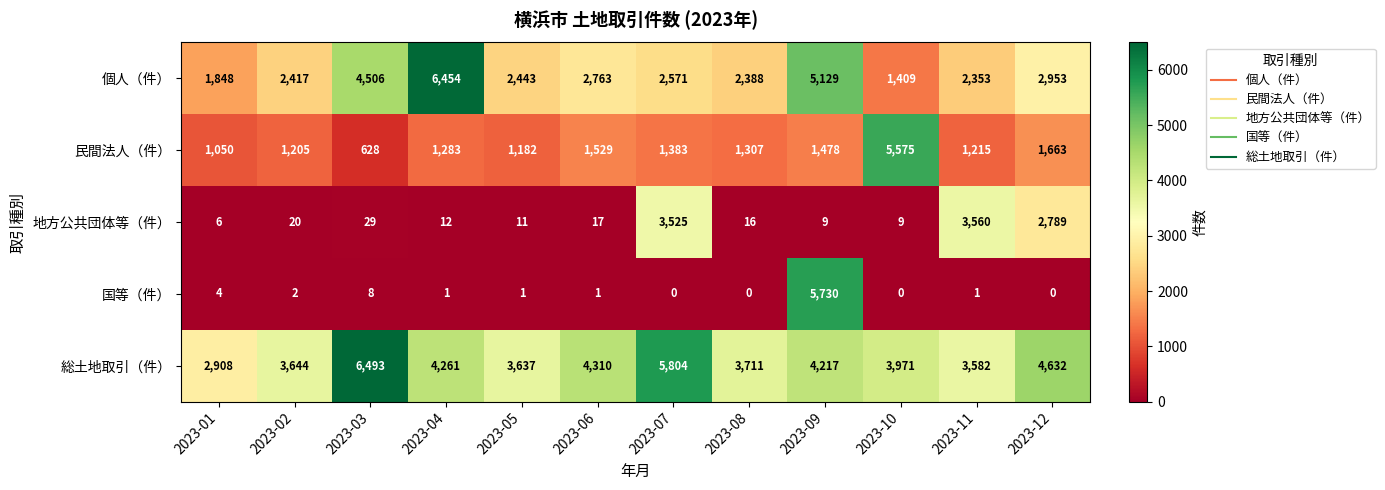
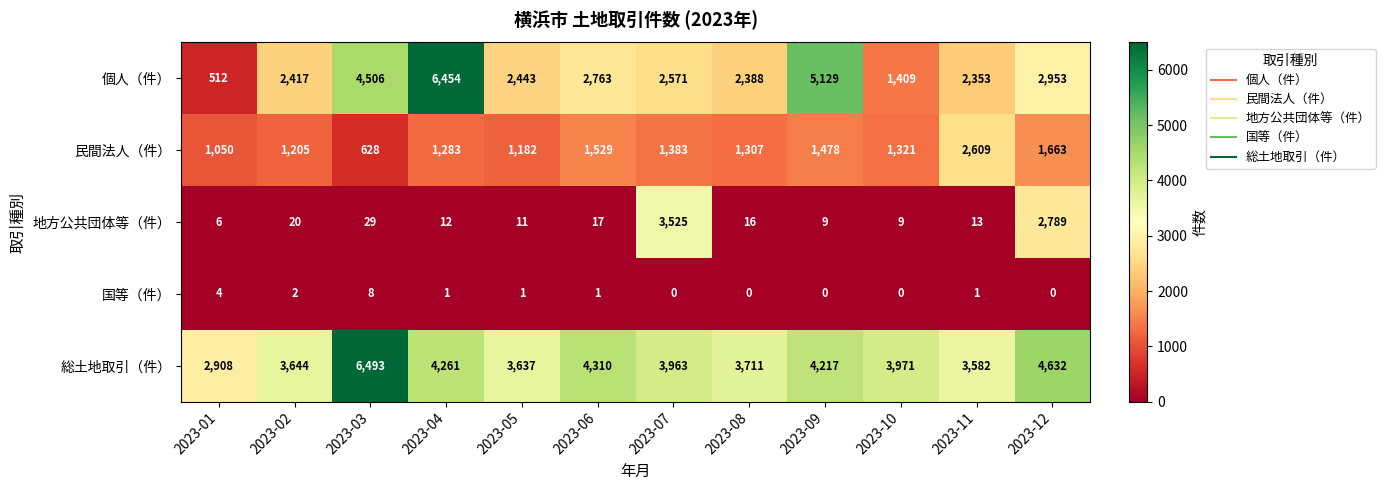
個人（件）, 2023-01: 1,848 -> 512
民間法人（件）, 2023-10: 5,575 -> 1,321
民間法人（件）, 2023-11: 1,215 -> 2,609
地方公共団体等（件）, 2023-11: 3,560 -> 13
国等（件）, 2023-09: 5,730 -> 0
総土地取引（件）, 2023-07: 5,804 -> 3,963
